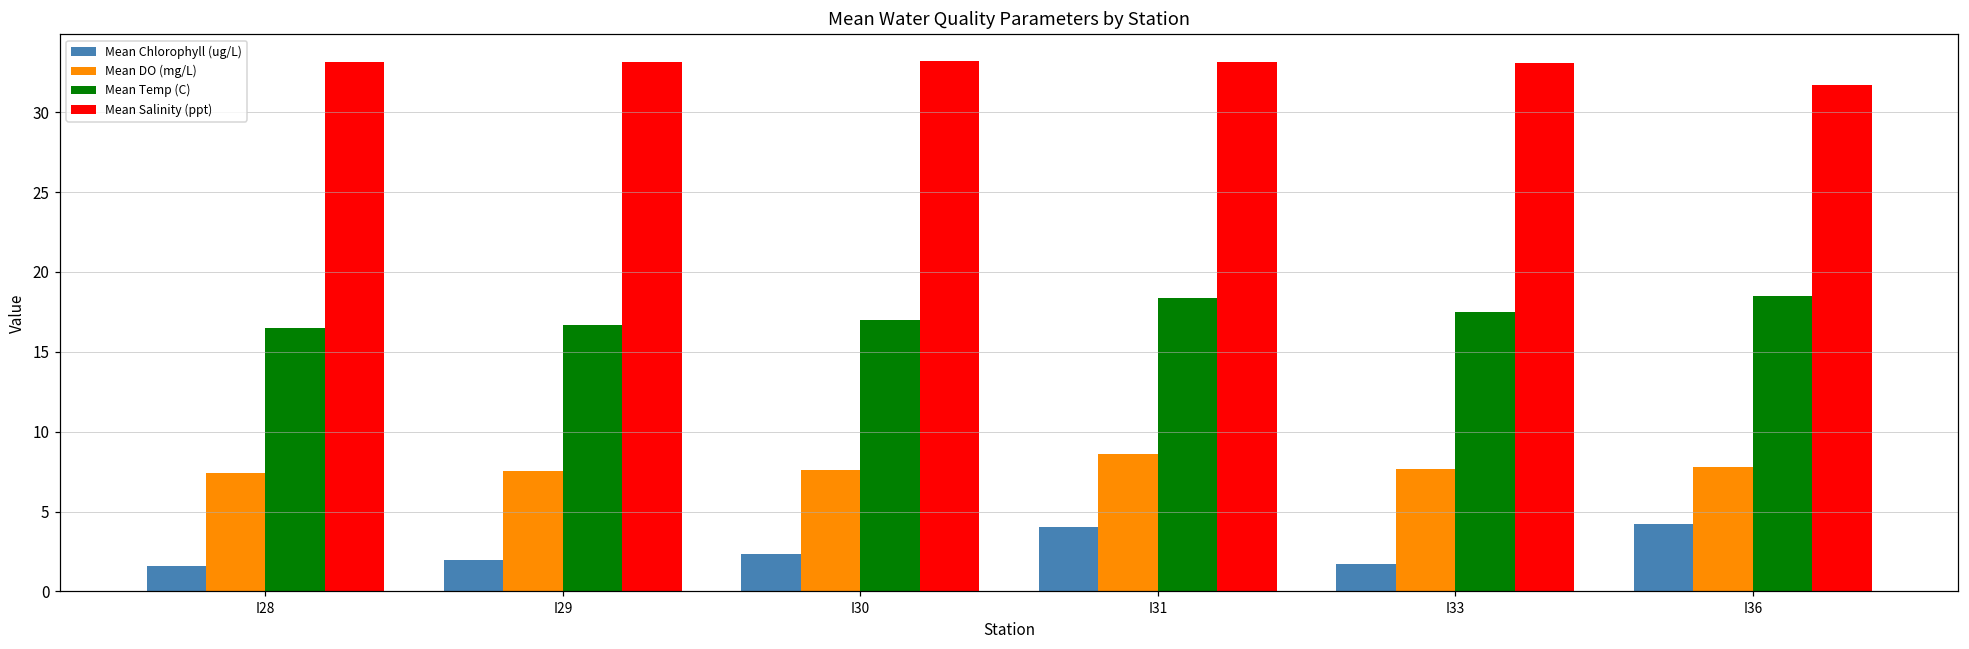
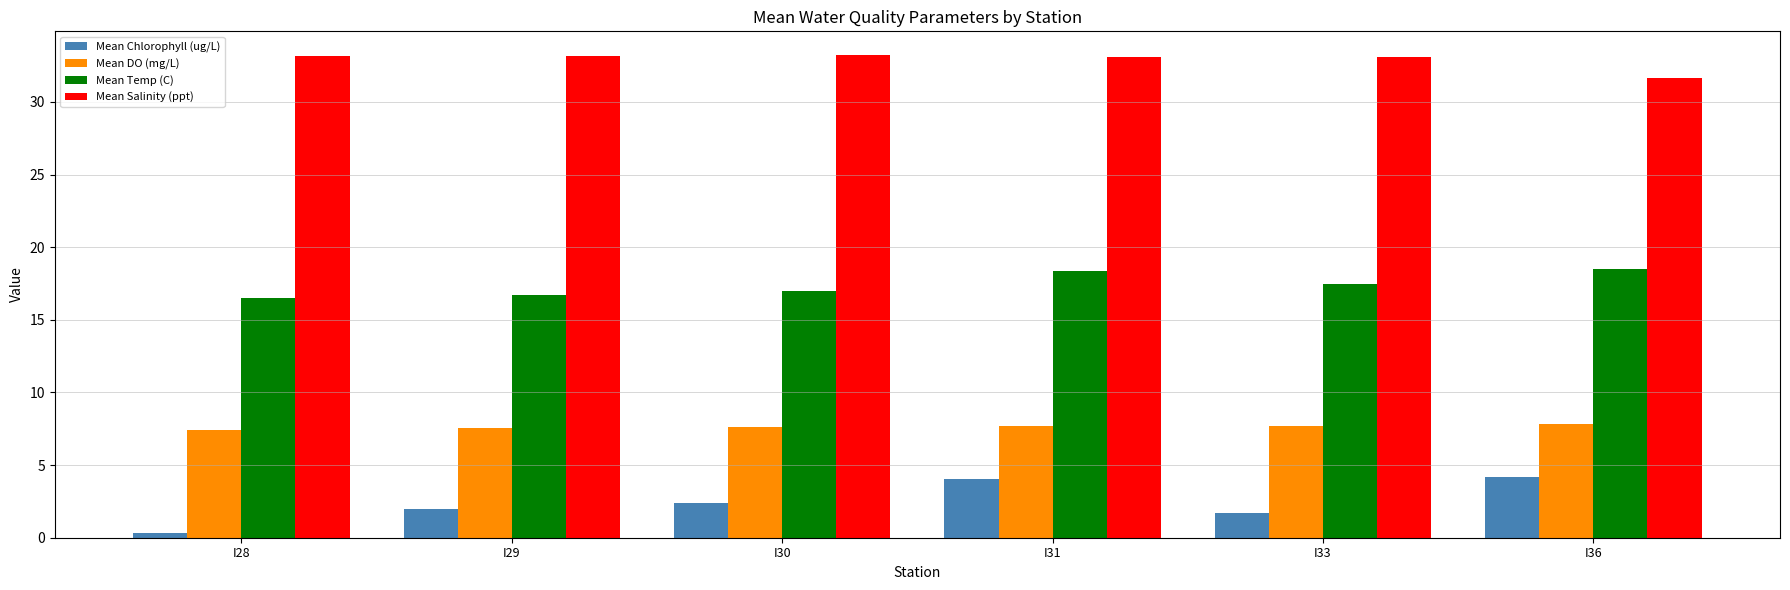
Mean Chlorophyll (ug/L), I28: 1.6 -> 0.3
Mean DO (mg/L), I31: 8.6 -> 7.7
